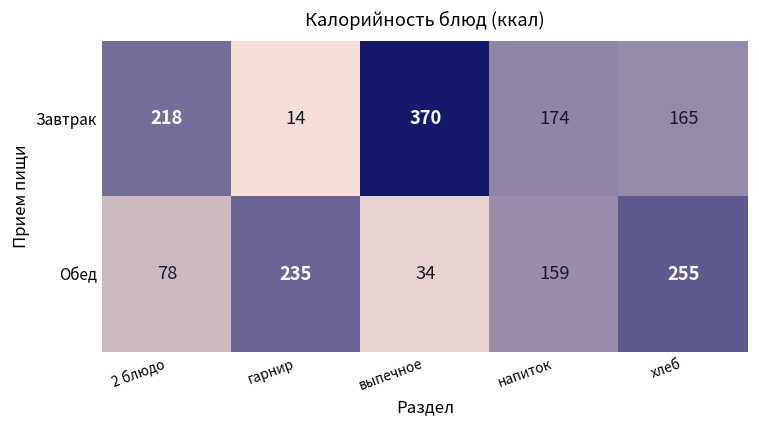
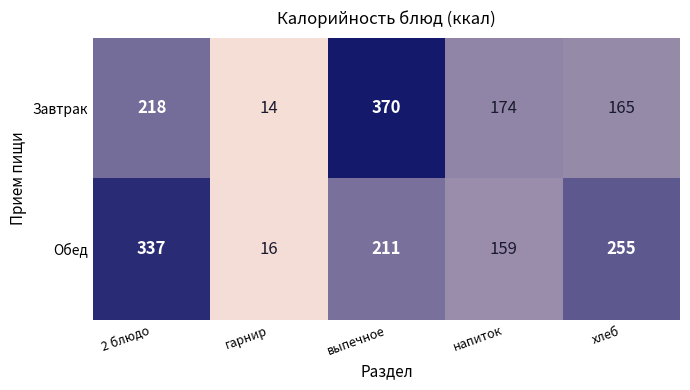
Обед, 2 блюдо: 78 -> 337
Обед, гарнир: 235 -> 16
Обед, выпечное: 34 -> 211
